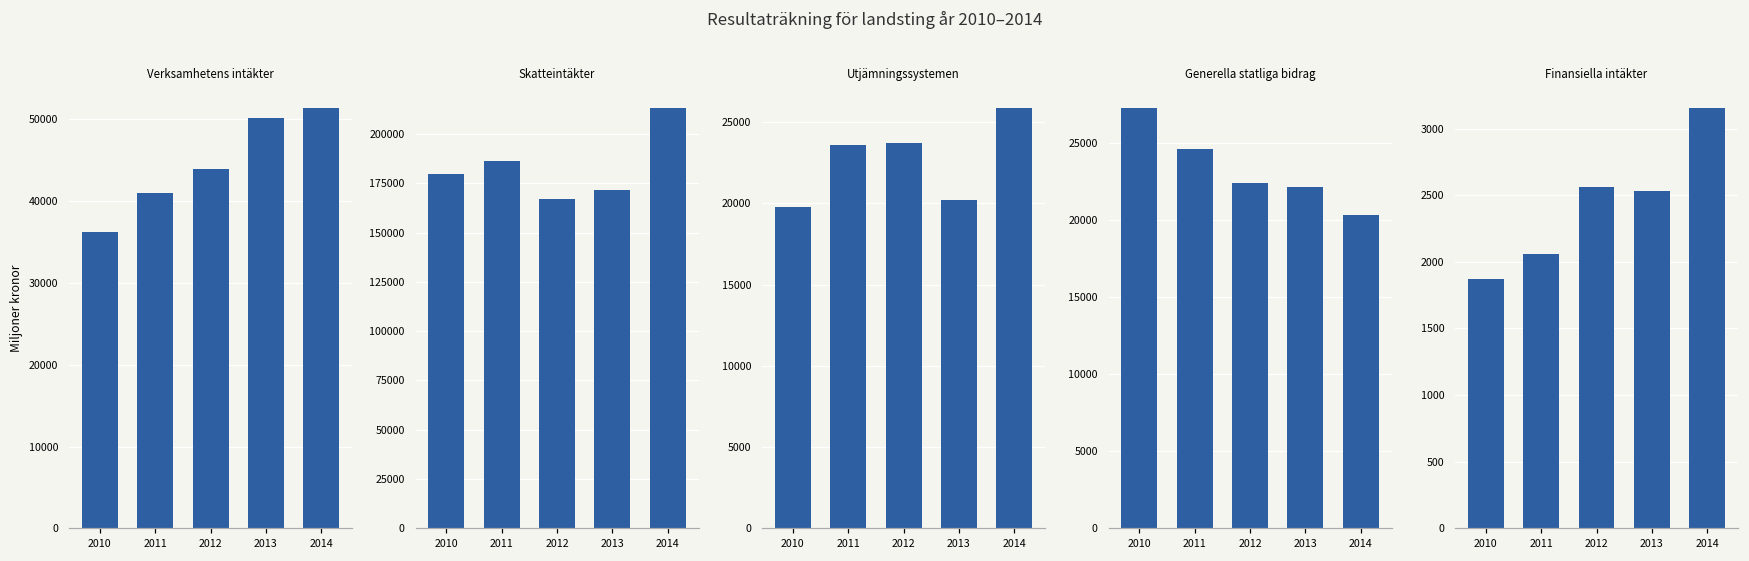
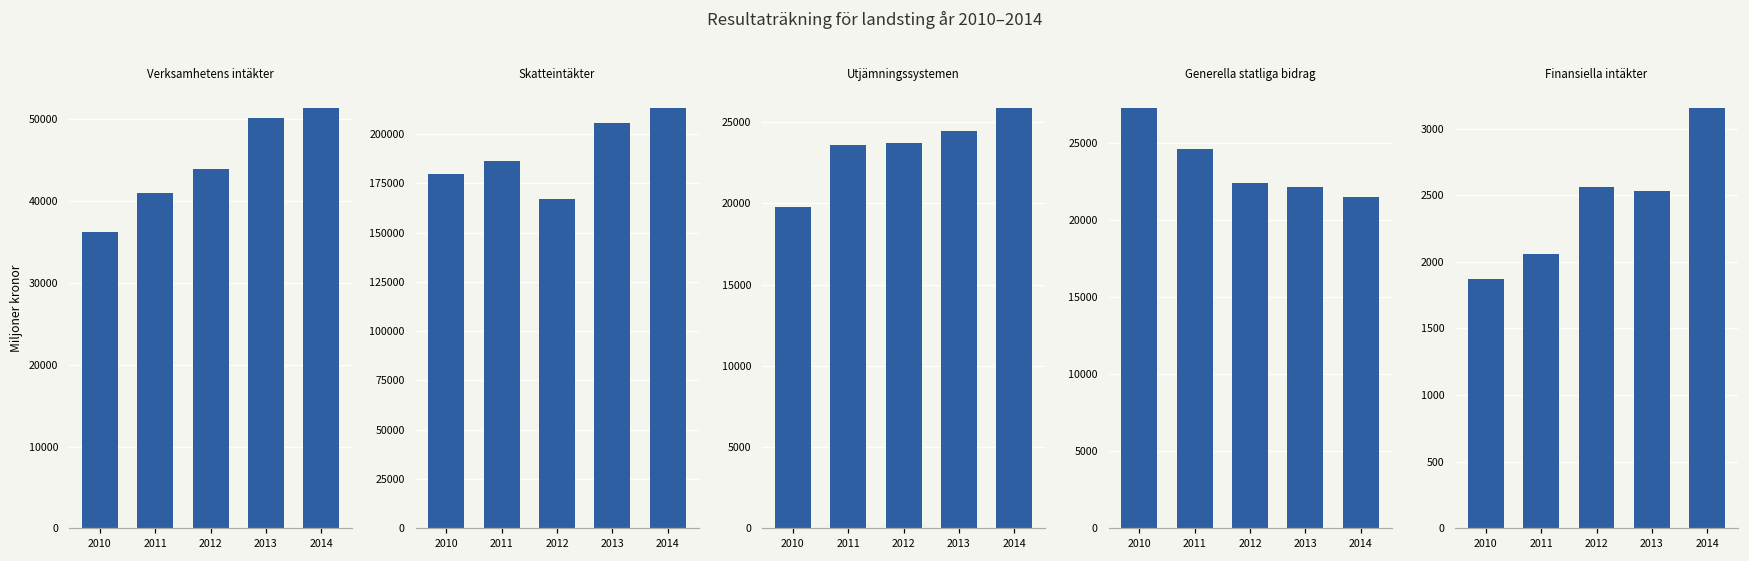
Skatteintäkter, 2013: 172000 -> 206000
Utjämningssystemen, 2013: 20200 -> 24400
Generella statliga bidrag, 2014: 20300 -> 21500
